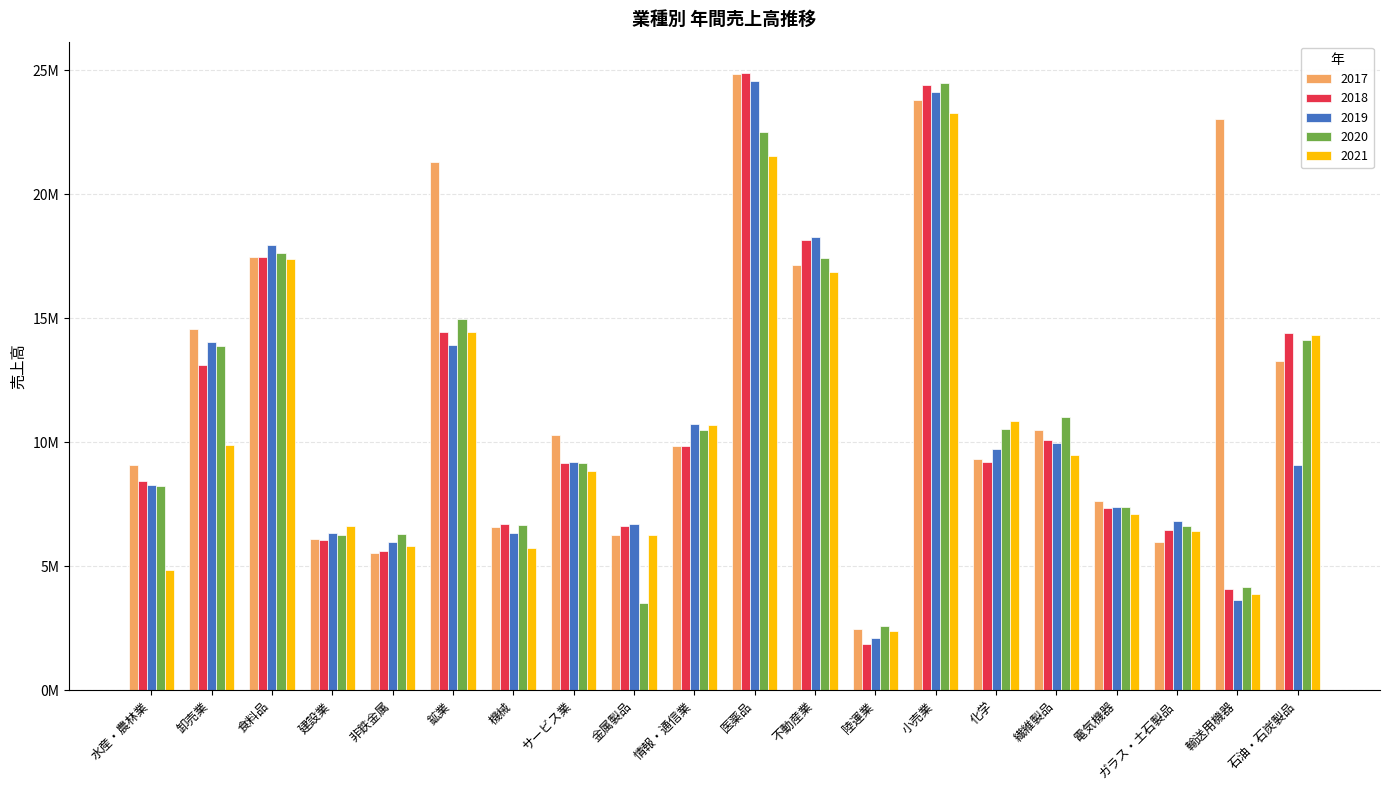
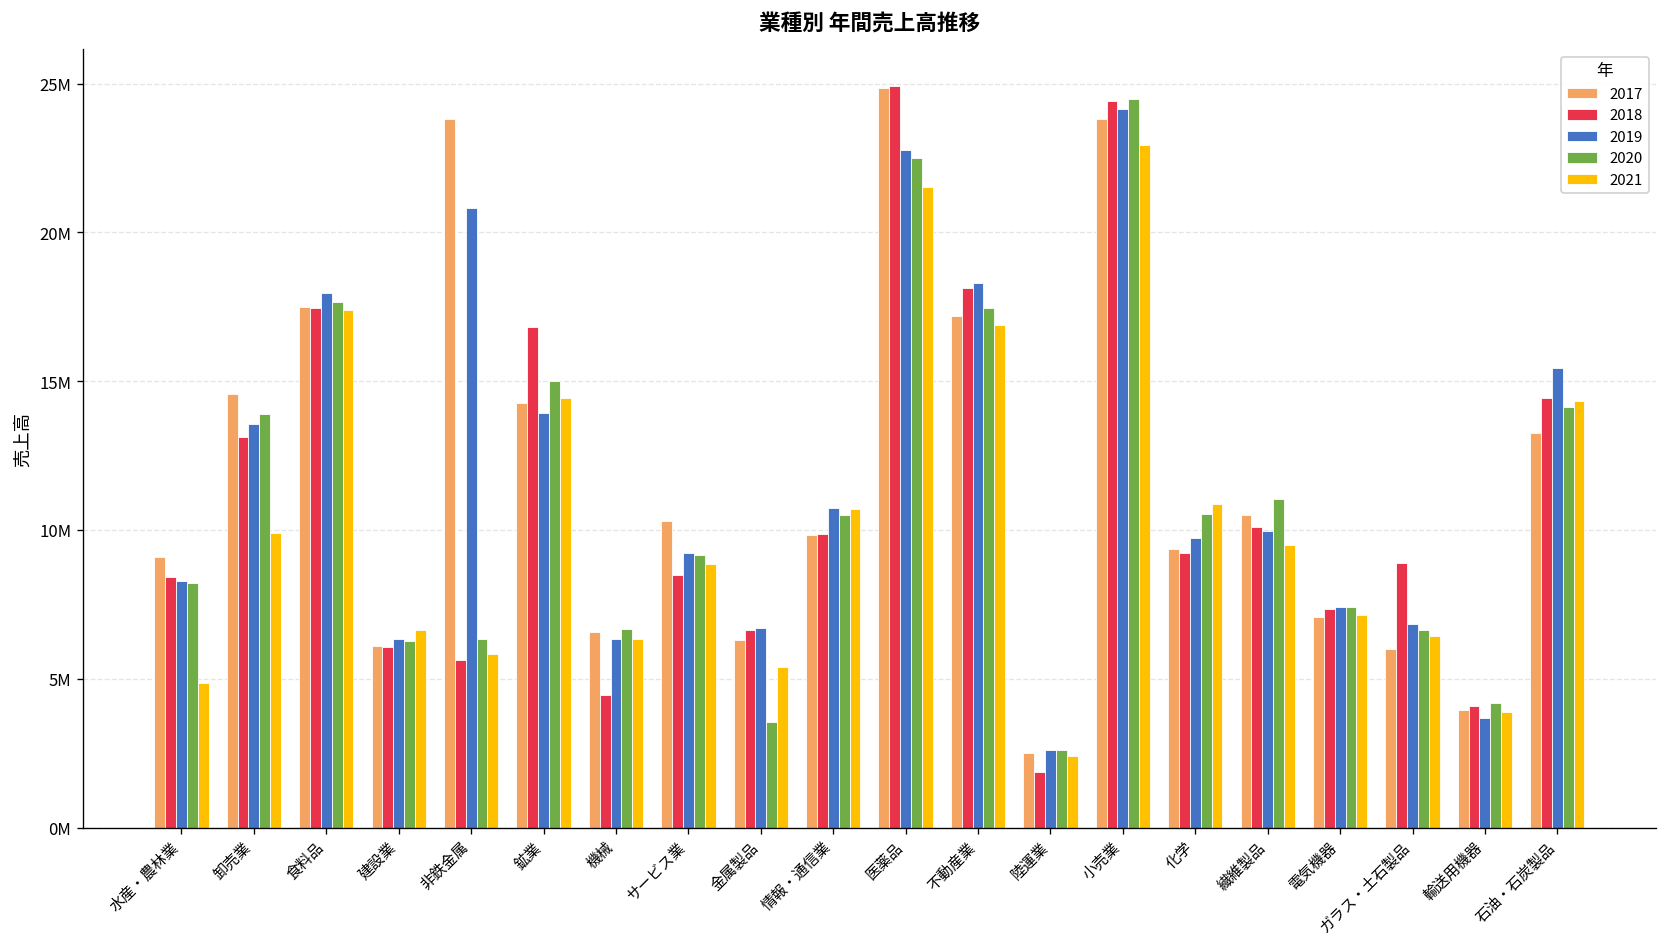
2019, 卸売業: 14000000 -> 13600000
2017, 非鉄金属: 5500000 -> 23800000
2019, 非鉄金属: 6000000 -> 20800000
2017, 鉱業: 21300000 -> 14300000
2018, 鉱業: 14400000 -> 16800000
2018, 機械: 6700000 -> 4400000
2021, 機械: 5800000 -> 6400000
2018, サービス業: 9200000 -> 8500000
2021, 金属製品: 6300000 -> 5400000
2019, 医薬品: 24600000 -> 22800000
2019, 陸運業: 2100000 -> 2600000
2021, 小売業: 23300000 -> 22900000
2017, 電気機器: 7600000 -> 7100000
2018, ガラス・土石製品: 6500000 -> 8900000
2017, 輸送用機器: 23000000 -> 3900000
2019, 石油・石炭製品: 9100000 -> 15500000
